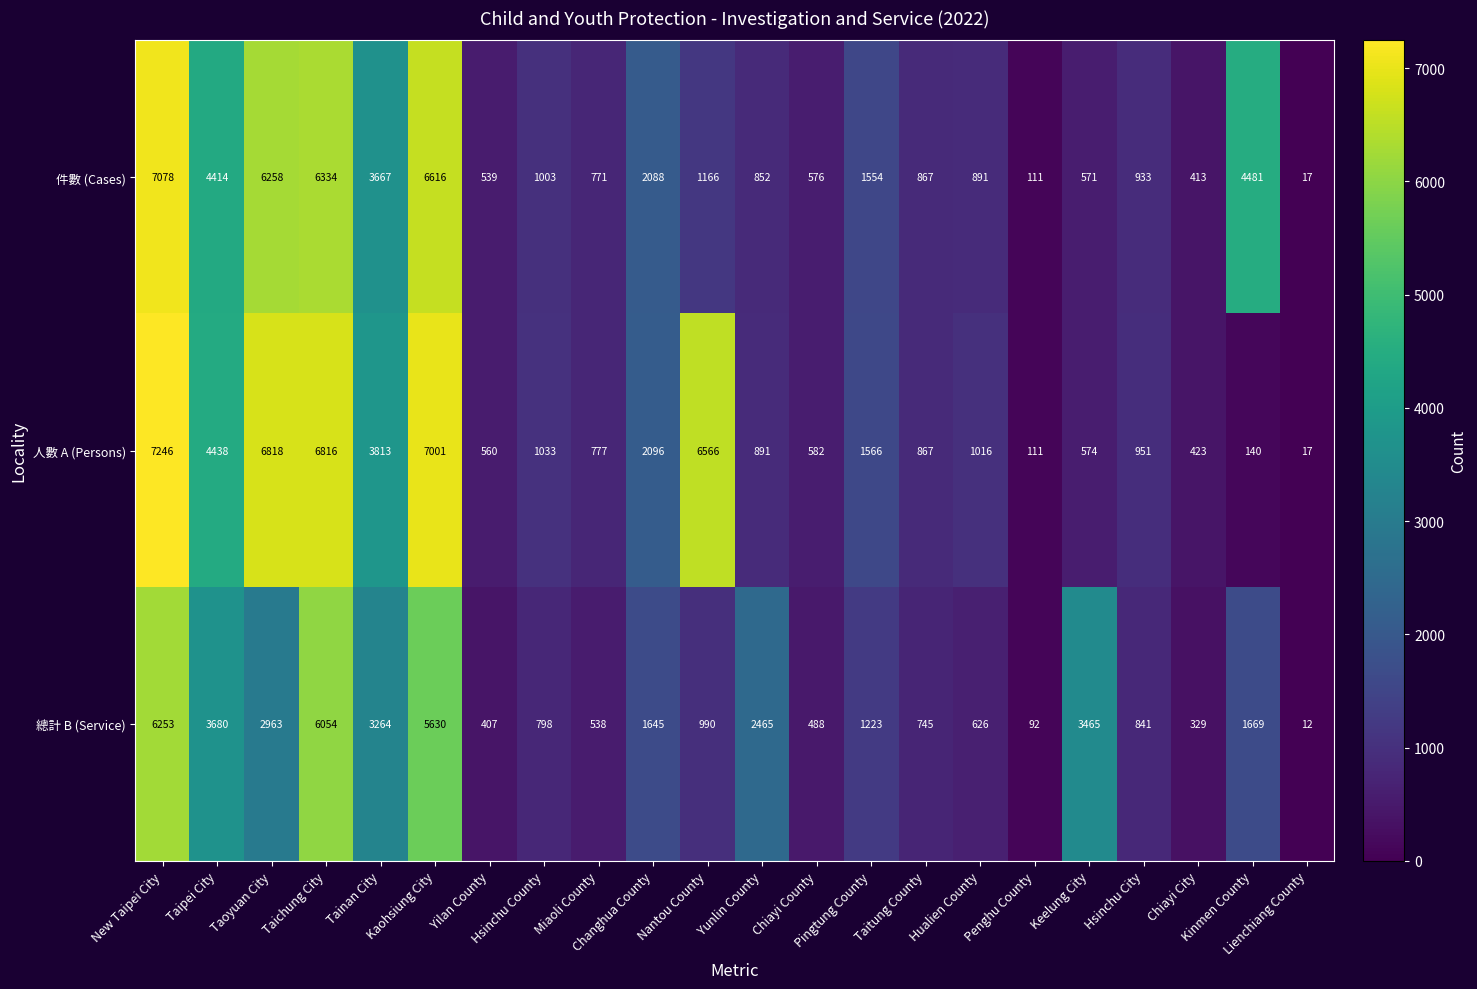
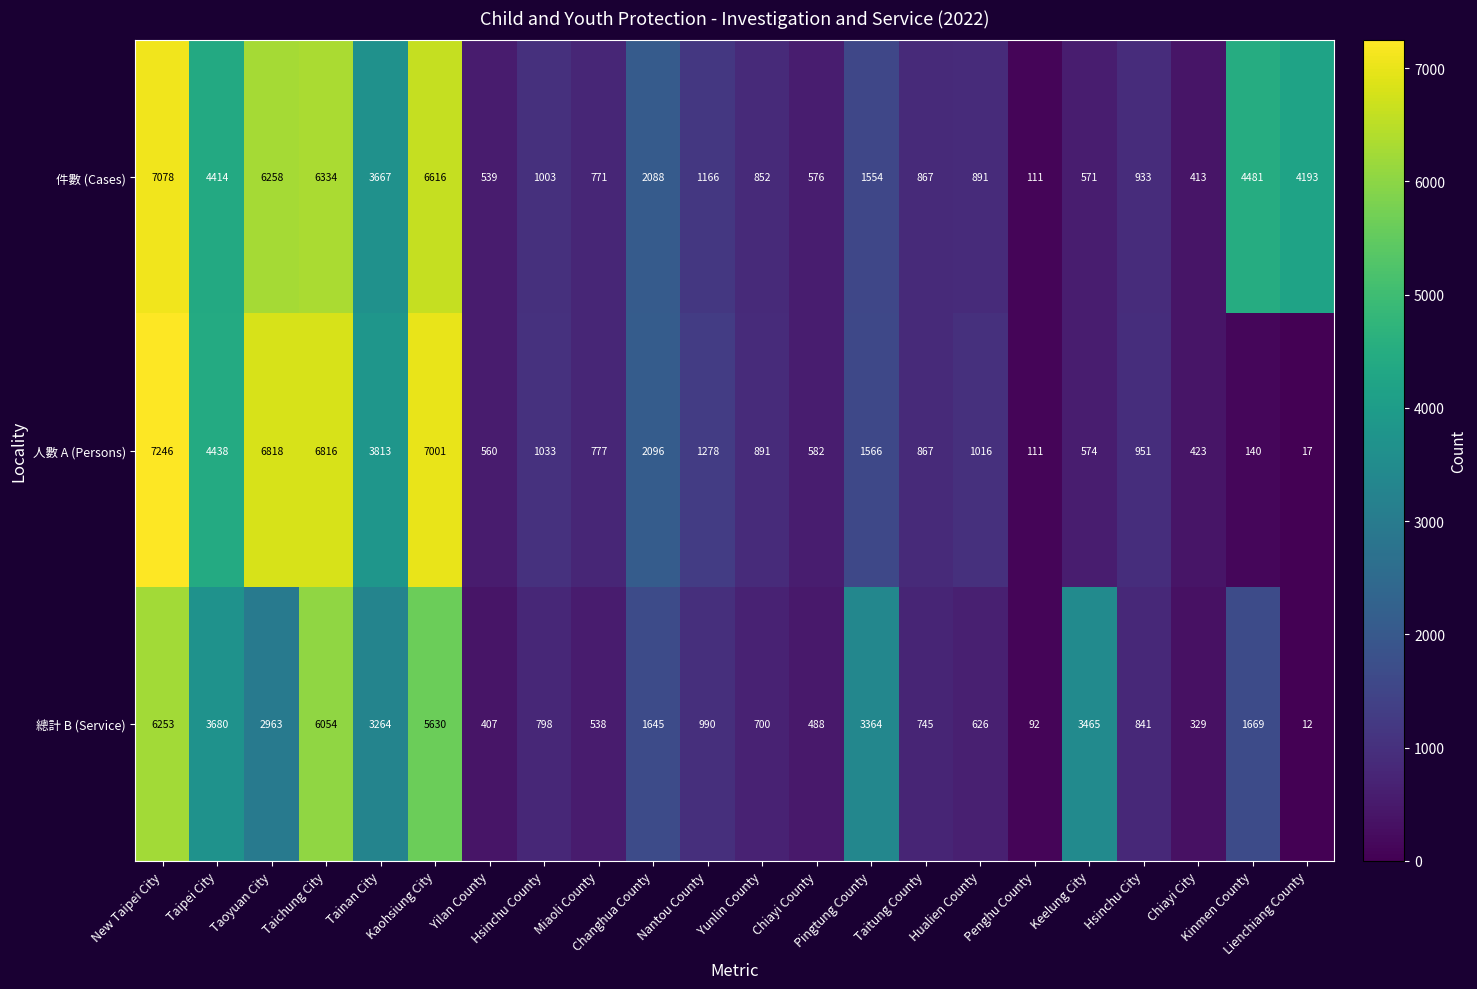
件數 (Cases), Lienchiang County: 17 -> 4193
人數 A (Persons), Nantou County: 6566 -> 1278
總計 B (Service), Yunlin County: 2465 -> 700
總計 B (Service), Pingtung County: 1223 -> 3364
